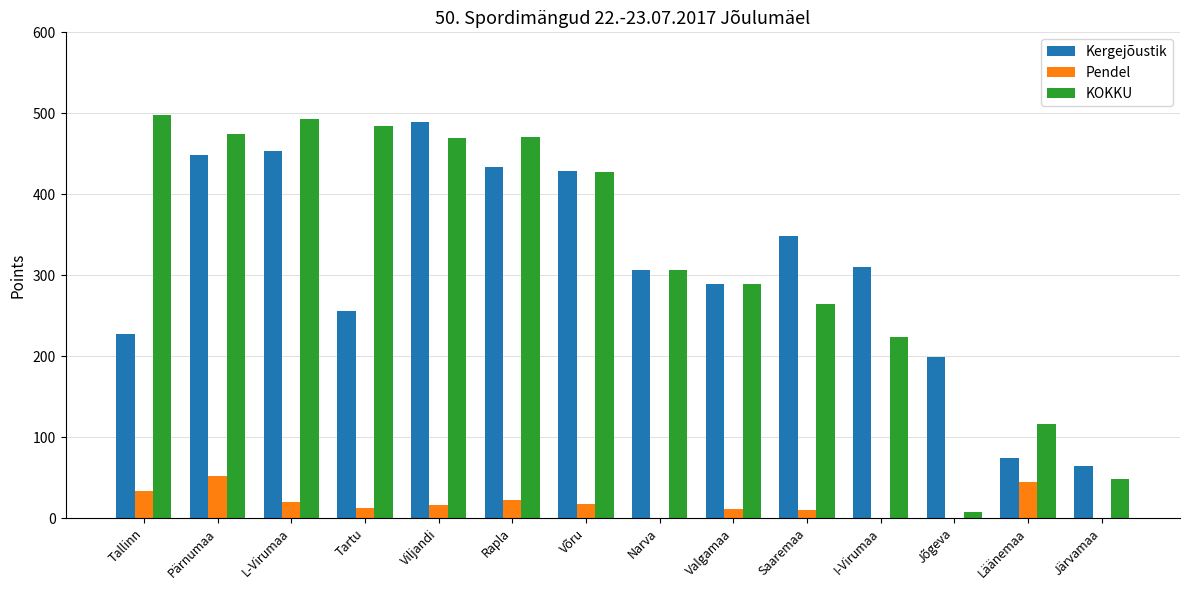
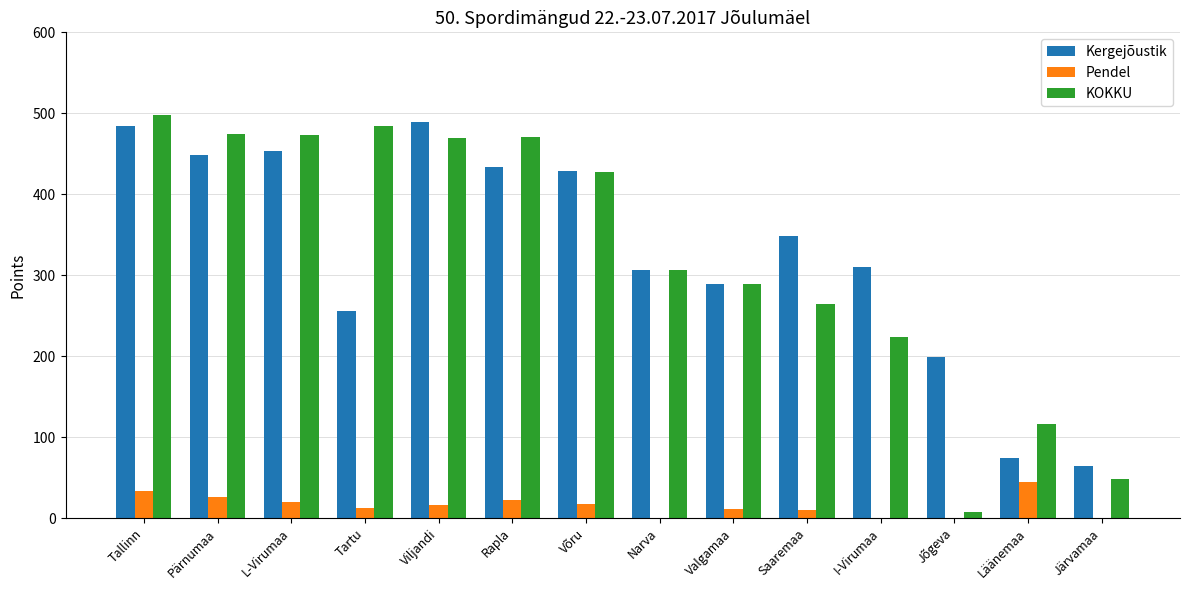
Kergejõustik, Tallinn: 230 -> 480
Pendel, Pärnumaa: 50 -> 30
KOKKU, L-Virumaa: 490 -> 470
